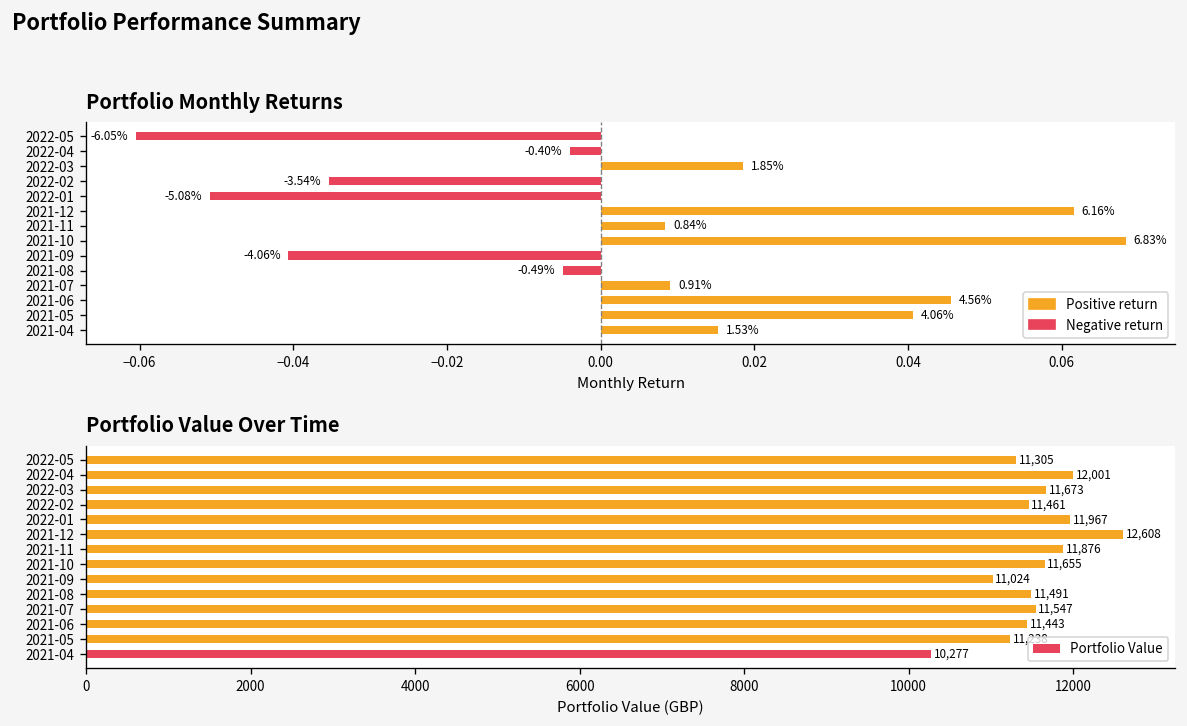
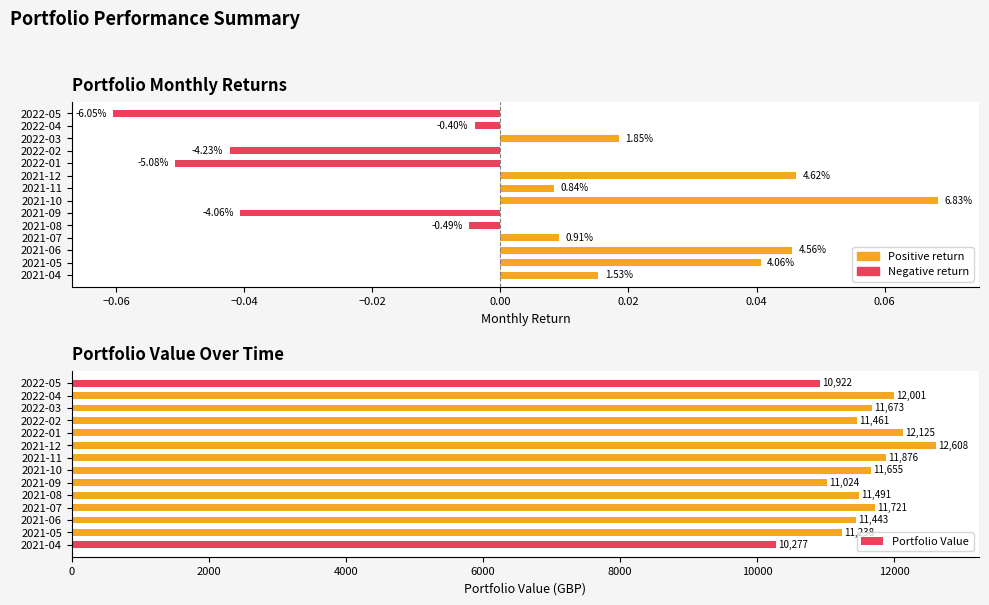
Portfolio Monthly Returns, 2022-02: -3.54% -> -4.23%
Portfolio Monthly Returns, 2021-12: 6.16% -> 4.62%
Portfolio Value Over Time, 2022-05: 11,305 -> 10,922
Portfolio Value Over Time, 2022-01: 11,967 -> 12,125
Portfolio Value Over Time, 2021-07: 11,547 -> 11,721
